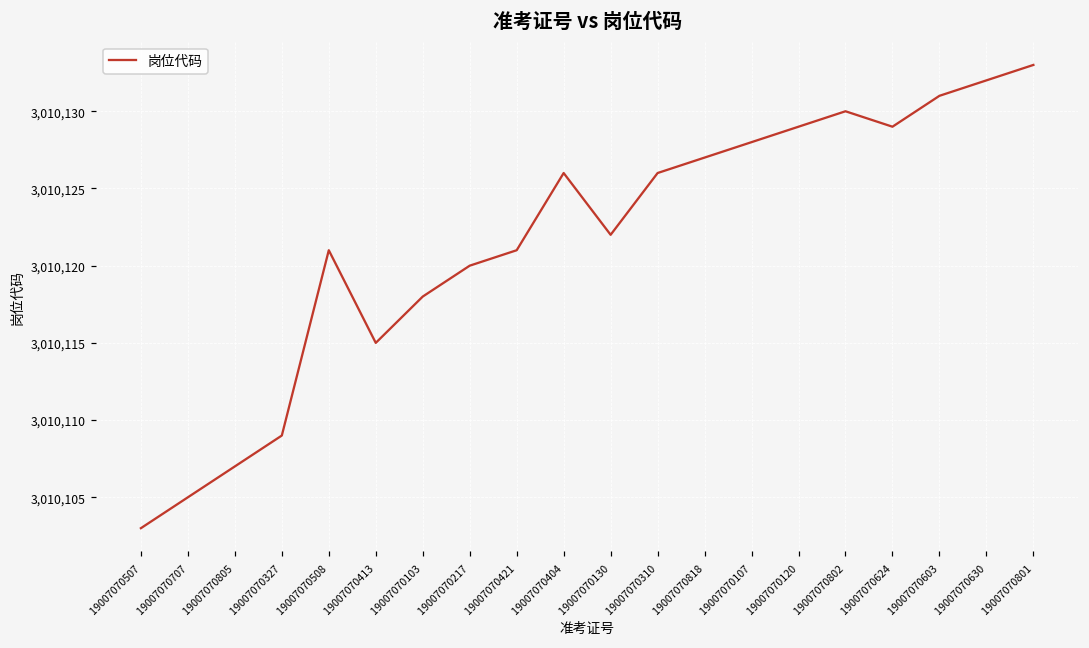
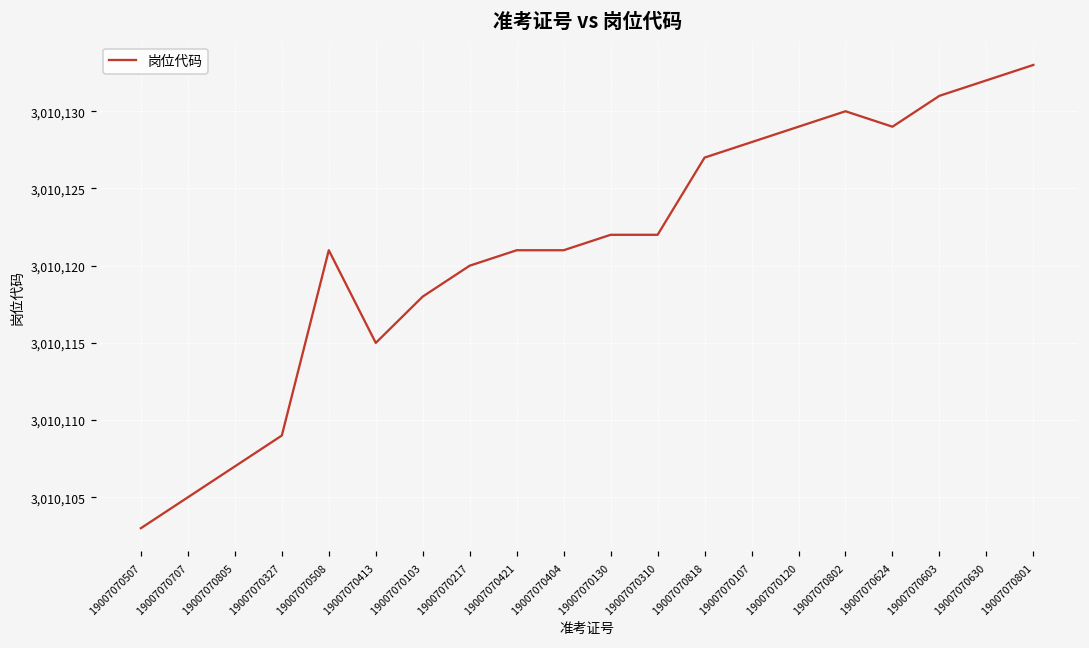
19007070404: 3,010,126 -> 3,010,121
19007070310: 3,010,126 -> 3,010,122
